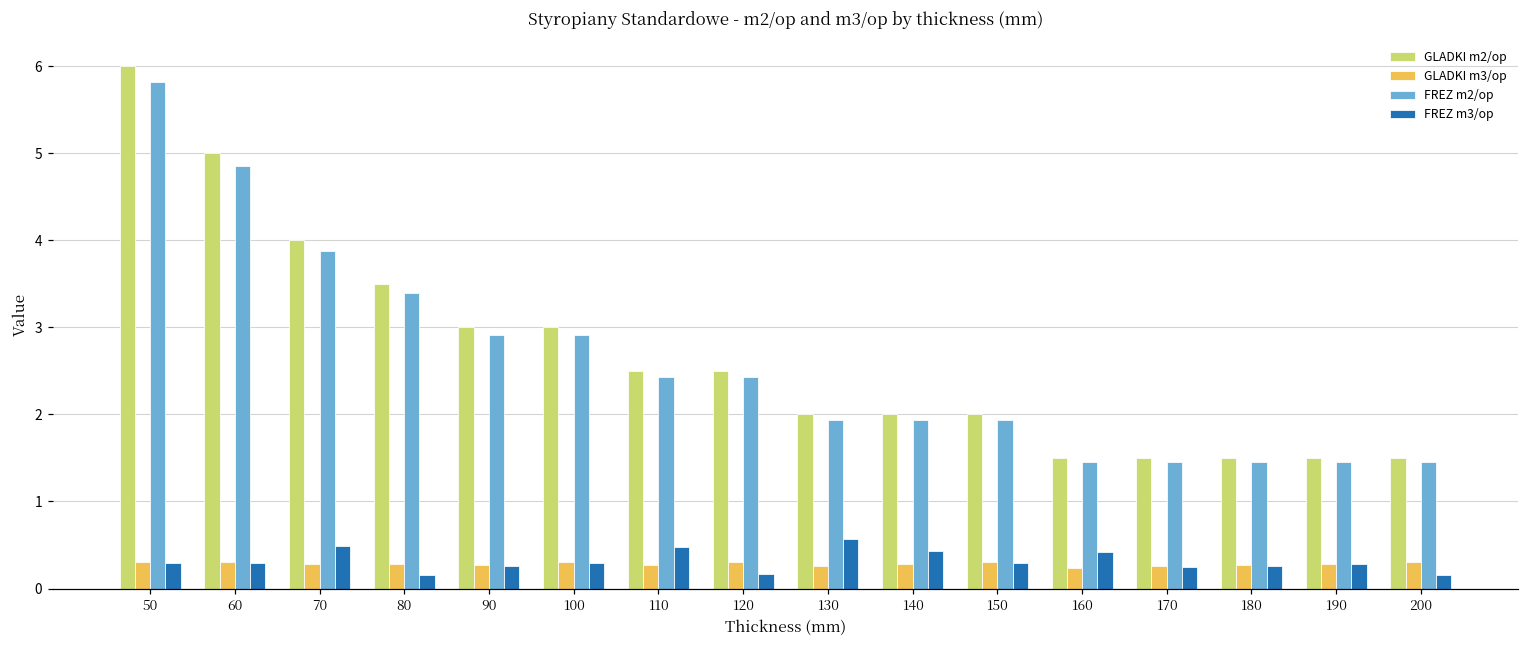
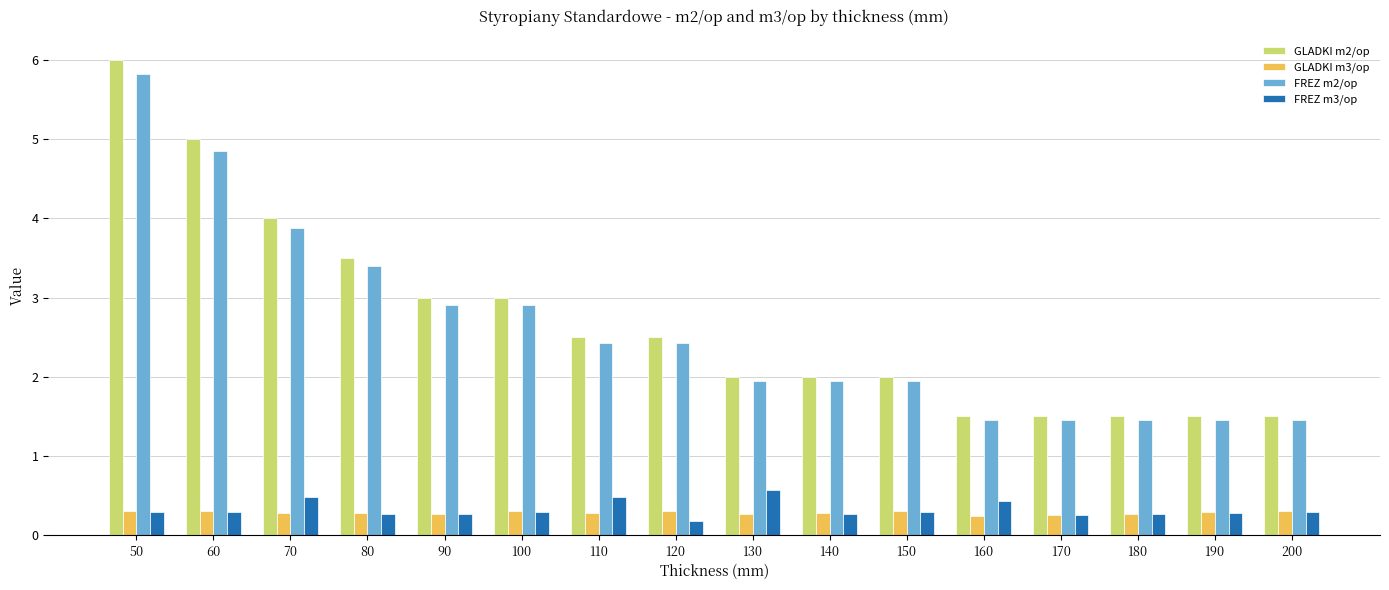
FREZ m3/op, 80: 0.2 -> 0.3
FREZ m3/op, 140: 0.4 -> 0.3
FREZ m3/op, 200: 0.2 -> 0.3
